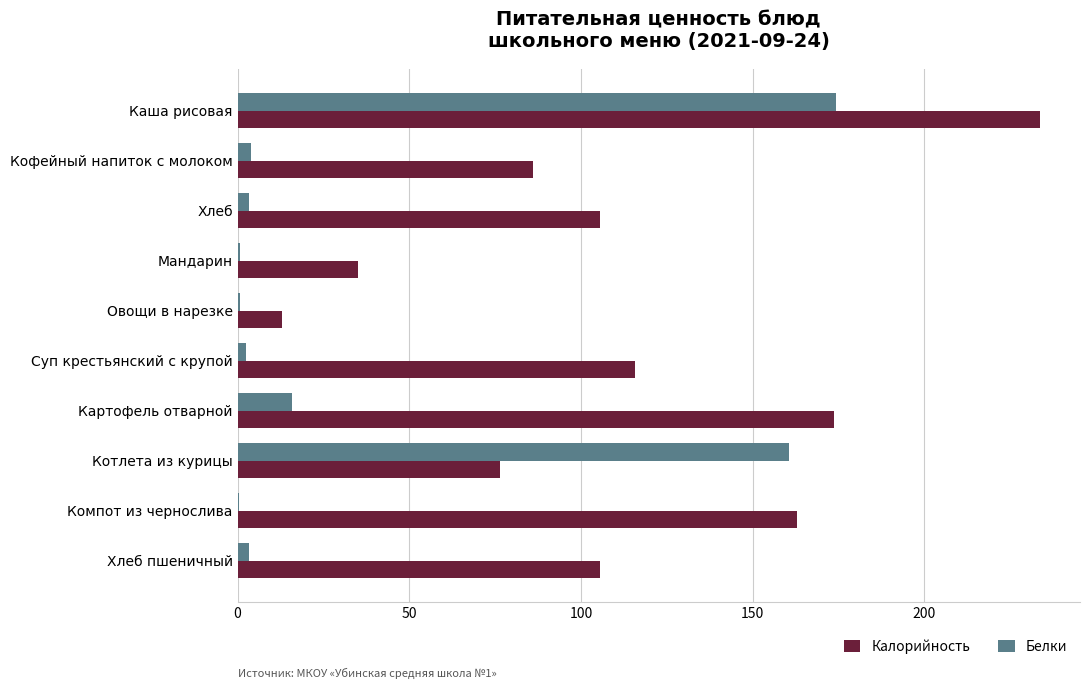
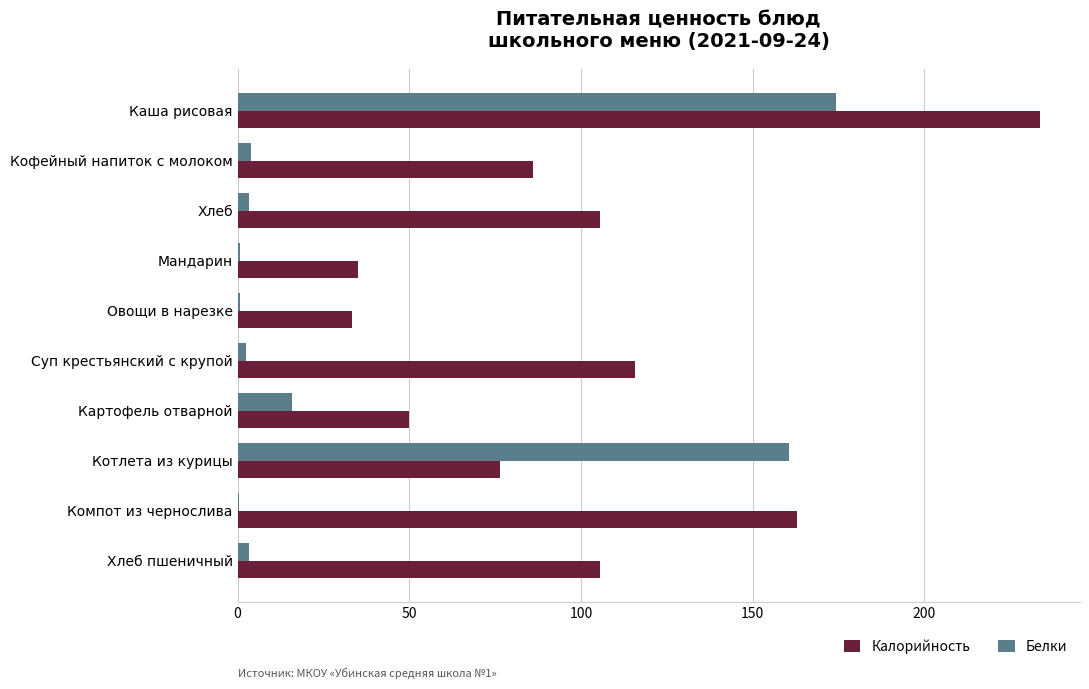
Калорийность, Овощи в нарезке: 13 -> 33
Калорийность, Картофель отварной: 174 -> 50
